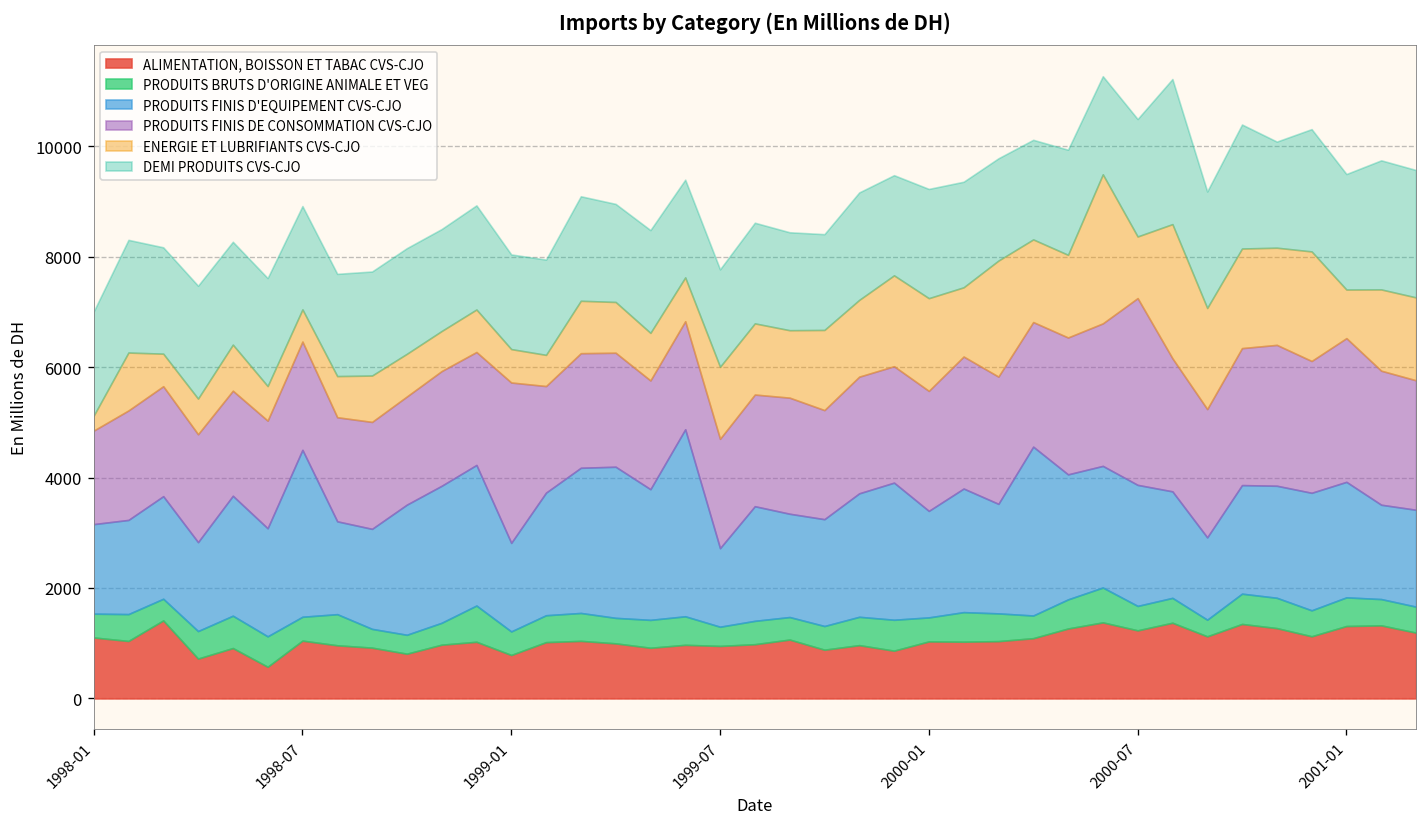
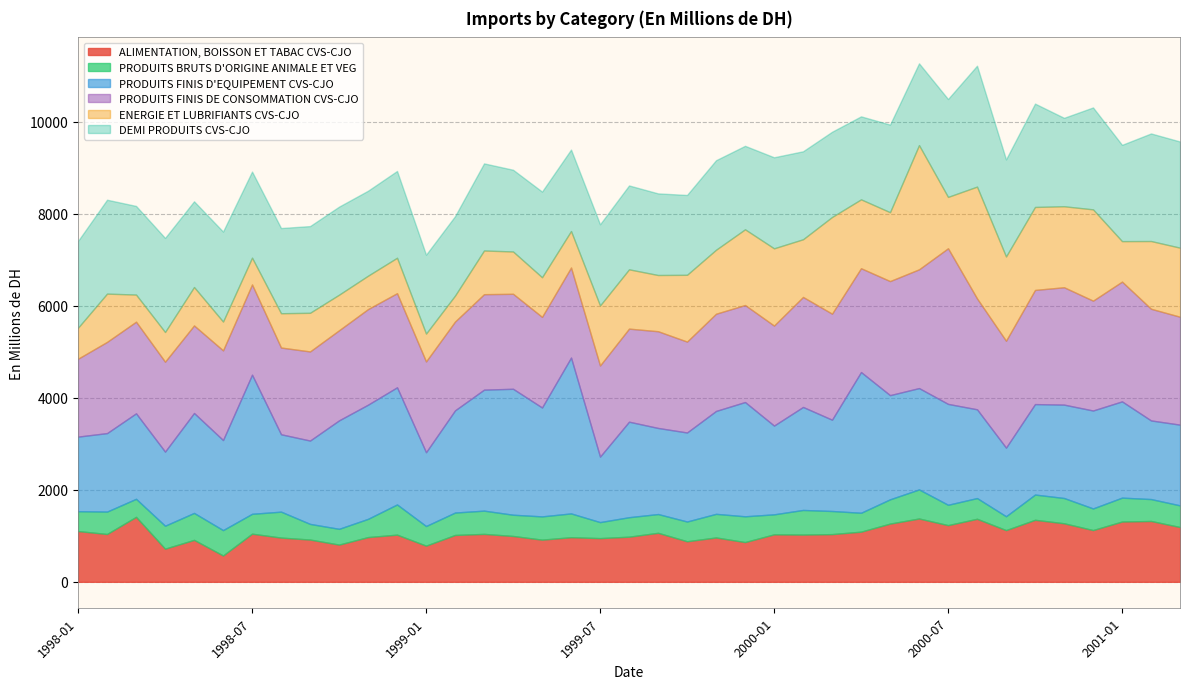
ENERGIE ET LUBRIFIANTS CVS-CJO, 1998-01: 300 -> 700
PRODUITS FINIS DE CONSOMMATION CVS-CJO, 1999-01: 2900 -> 2000
